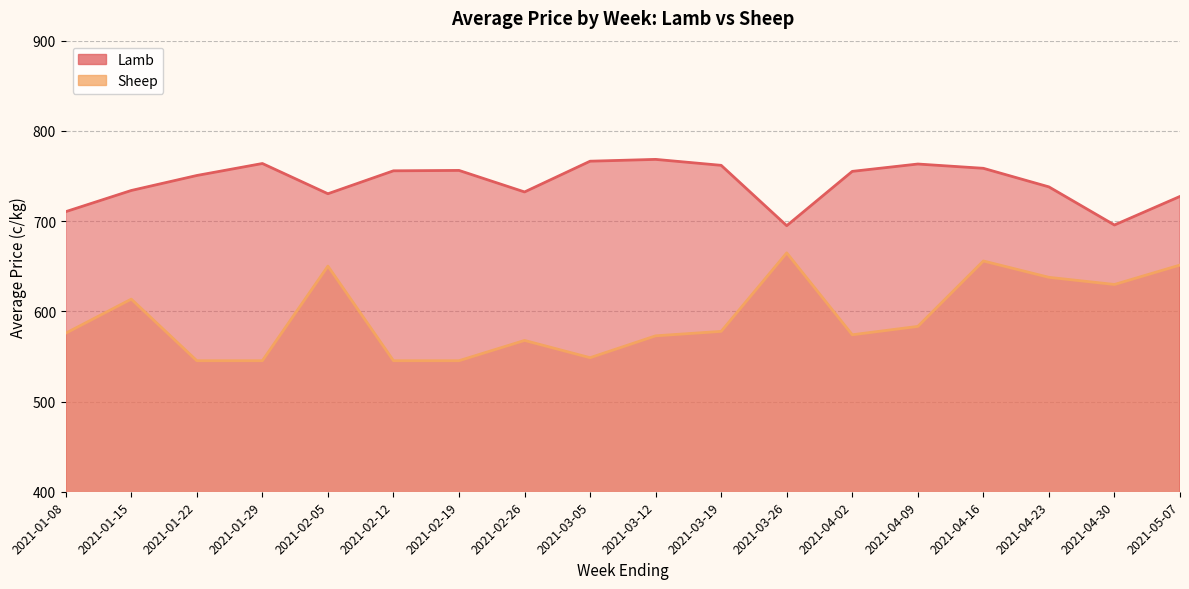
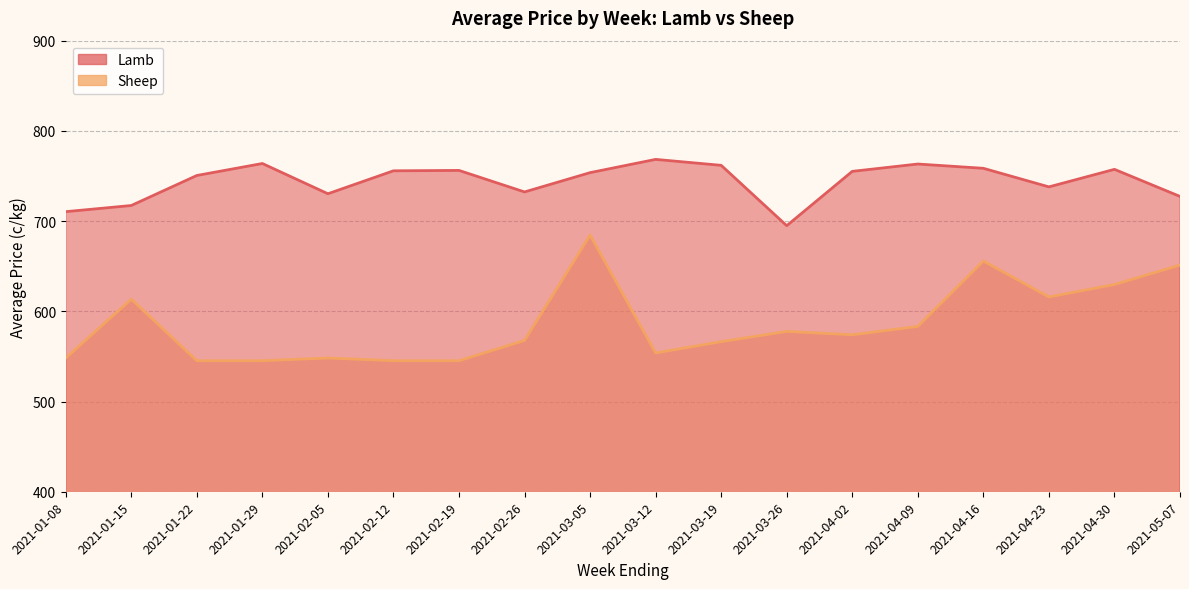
Sheep, 2021-01-08: 580 -> 550
Lamb, 2021-01-15: 730 -> 720
Sheep, 2021-02-05: 650 -> 550
Sheep, 2021-03-05: 550 -> 680
Lamb, 2021-03-05: 770 -> 750
Sheep, 2021-03-12: 570 -> 550
Sheep, 2021-03-19: 580 -> 570
Sheep, 2021-03-26: 660 -> 580
Sheep, 2021-04-23: 640 -> 620
Lamb, 2021-04-30: 700 -> 760
